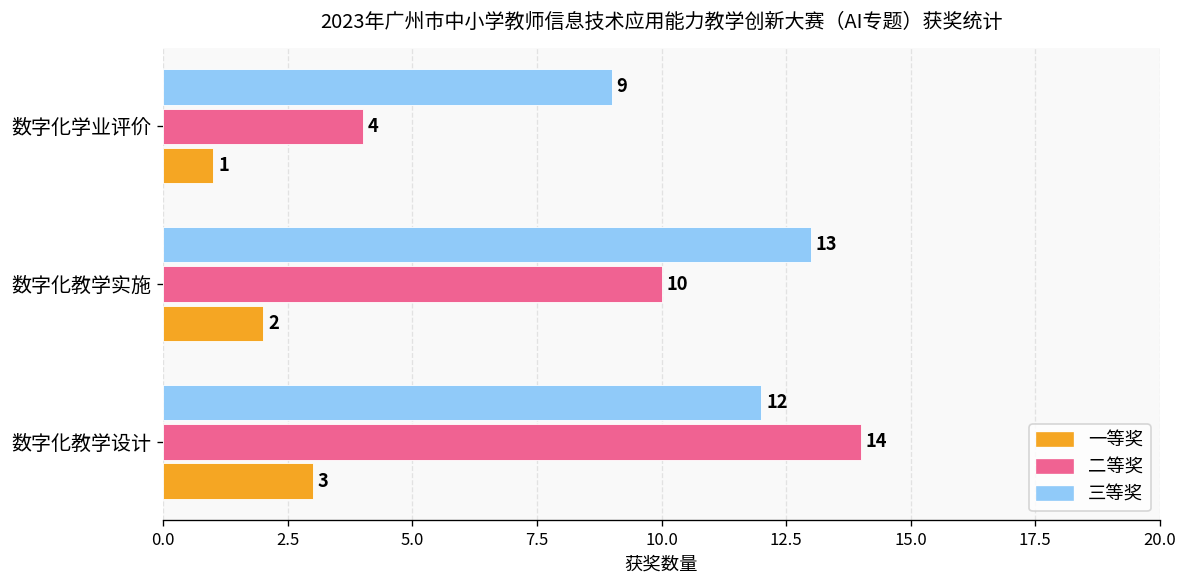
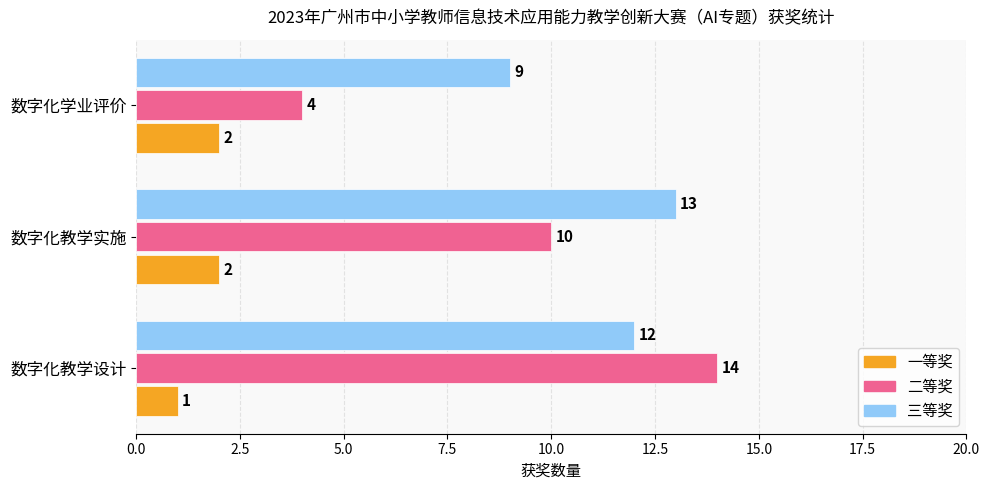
一等奖, 数字化学业评价: 1 -> 2
一等奖, 数字化教学设计: 3 -> 1
